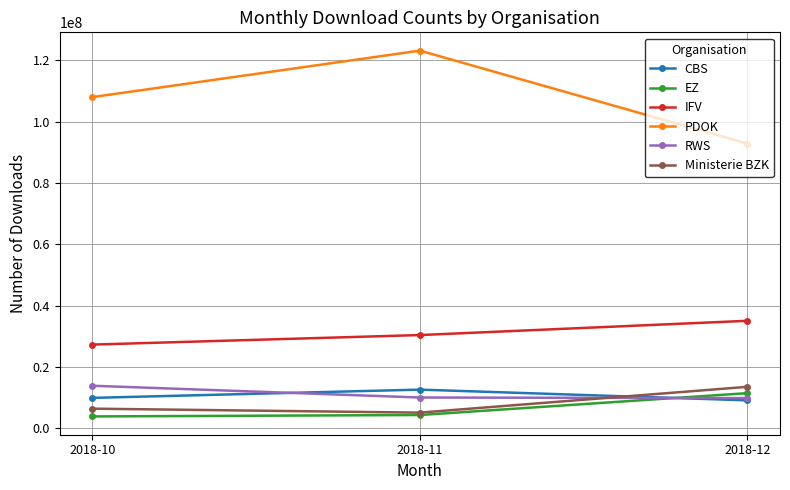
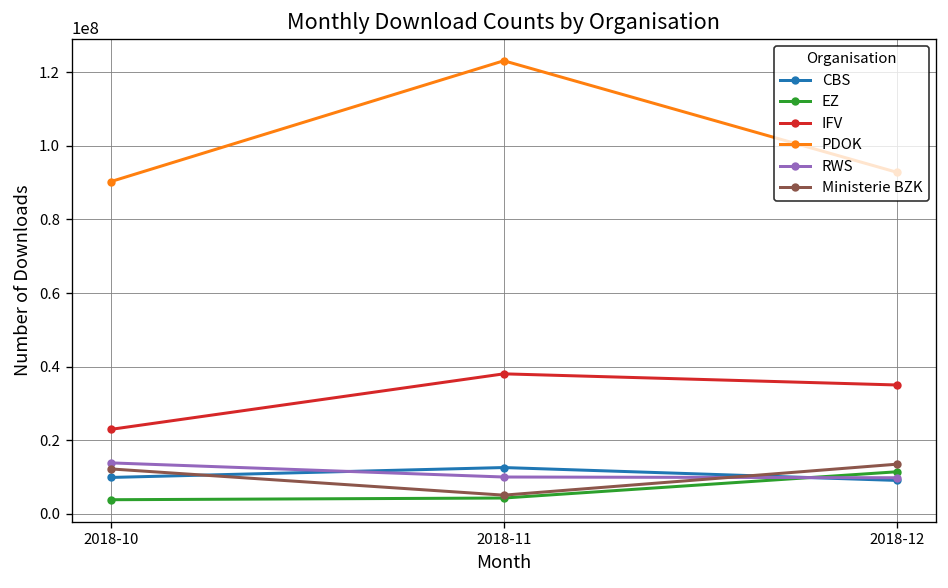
IFV, 2018-10: 27000000 -> 23000000
PDOK, 2018-10: 108000000 -> 90000000
Ministerie BZK, 2018-10: 6000000 -> 12000000
IFV, 2018-11: 30000000 -> 38000000
